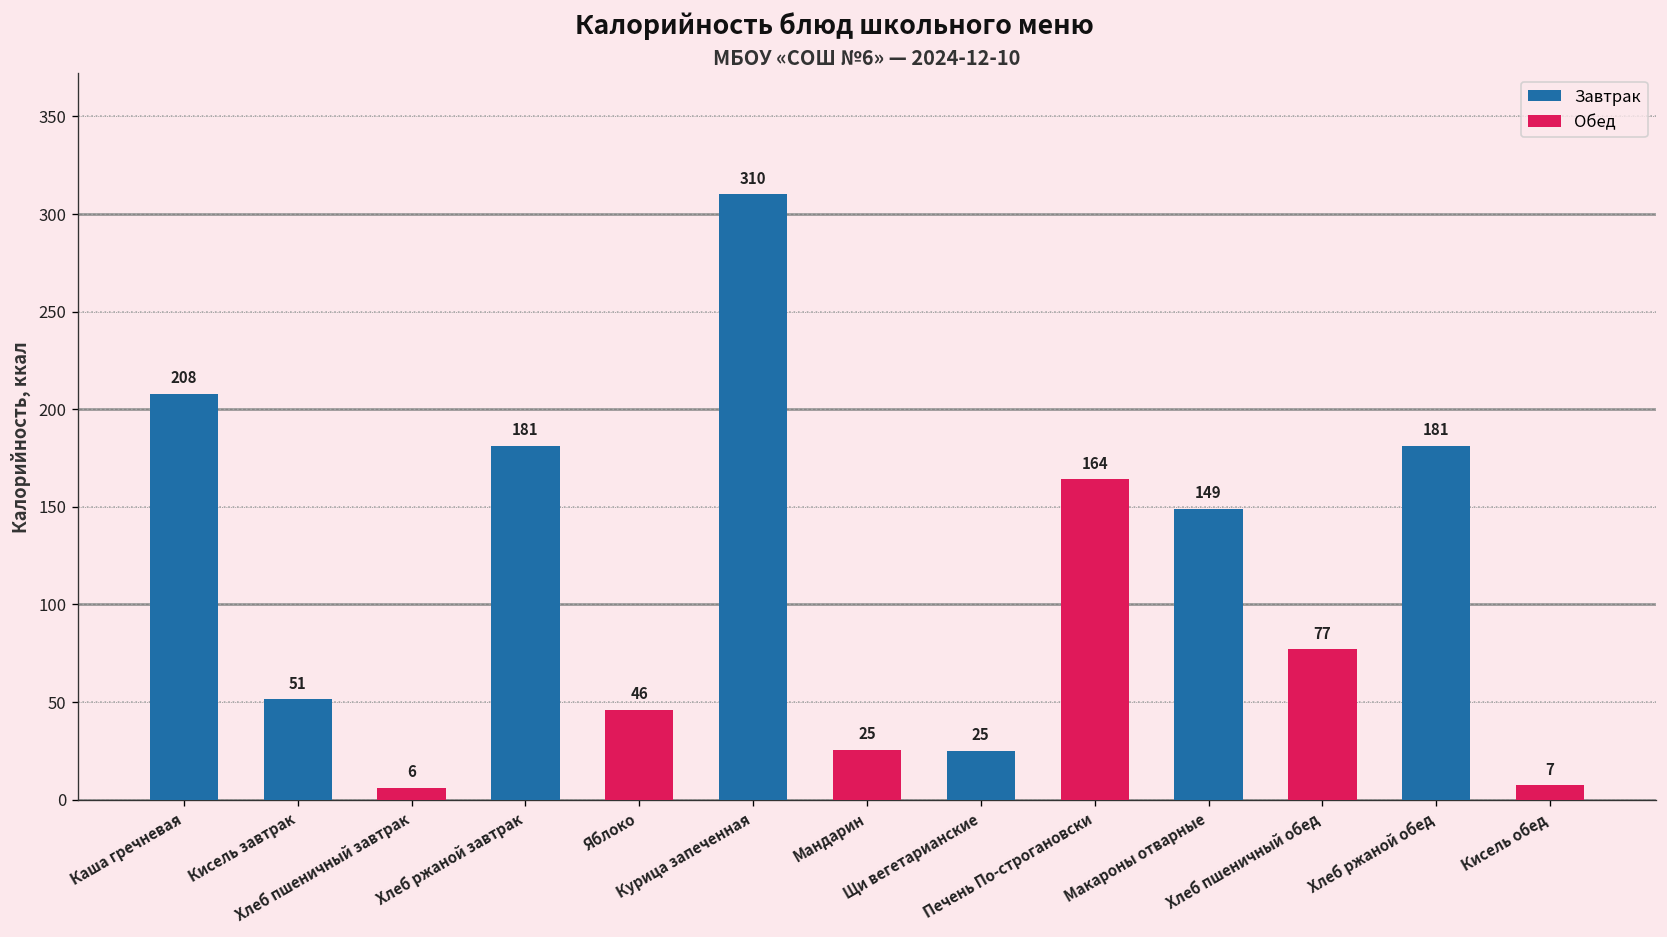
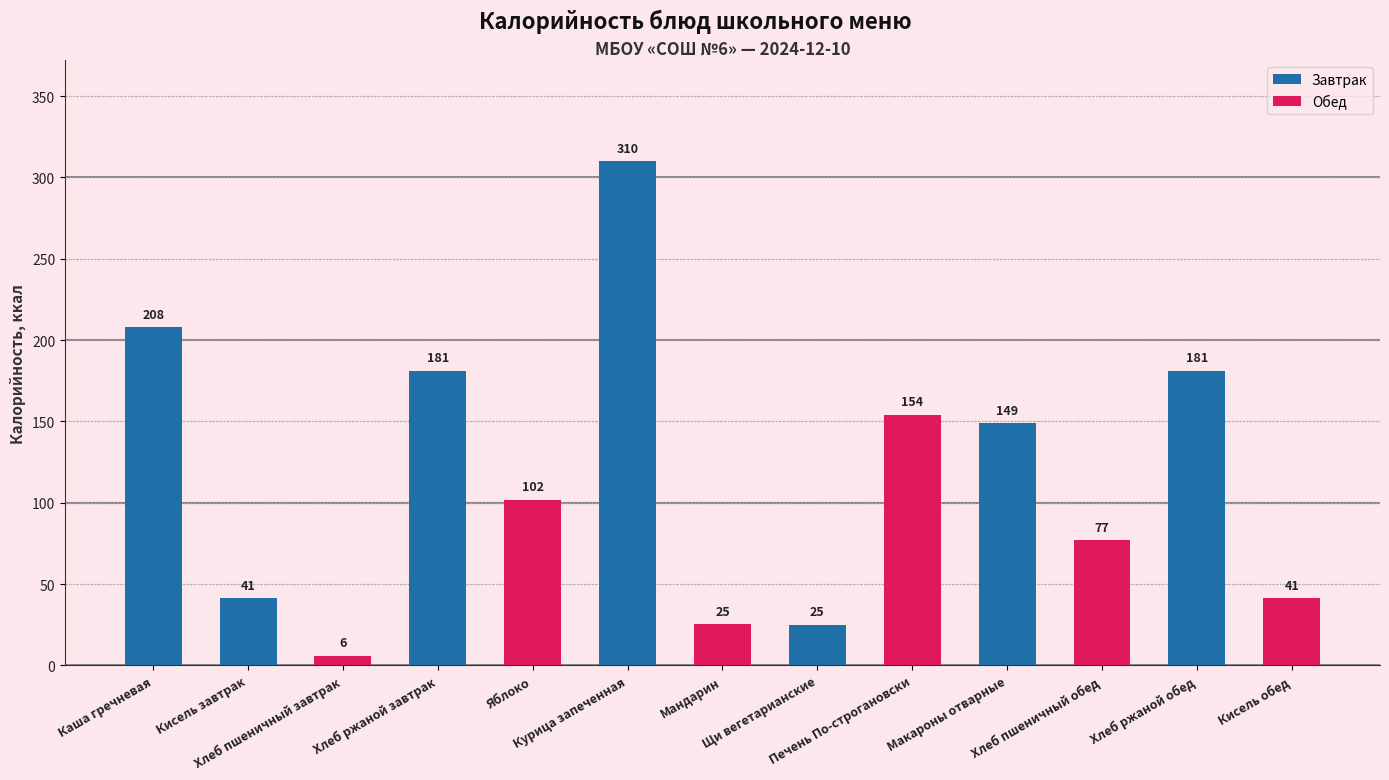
Кисель завтрак: 51 -> 41
Яблоко: 46 -> 102
Печень По-строгановски: 164 -> 154
Кисель обед: 7 -> 41
